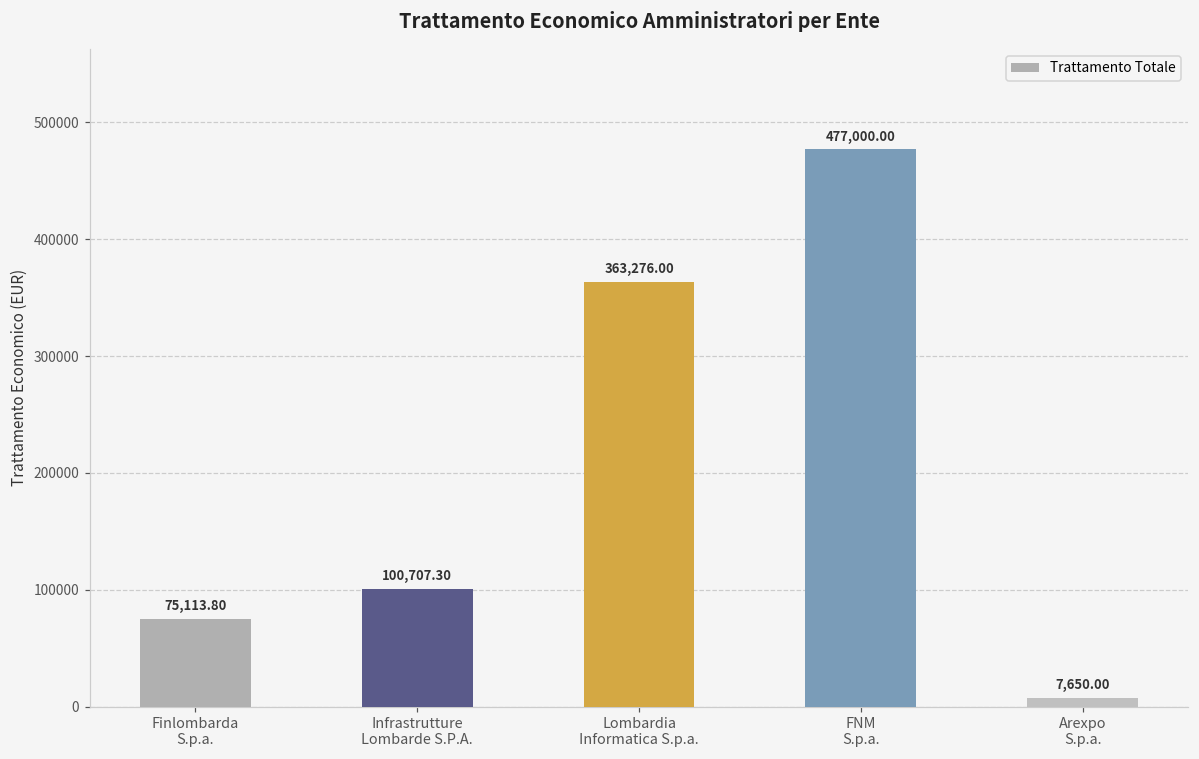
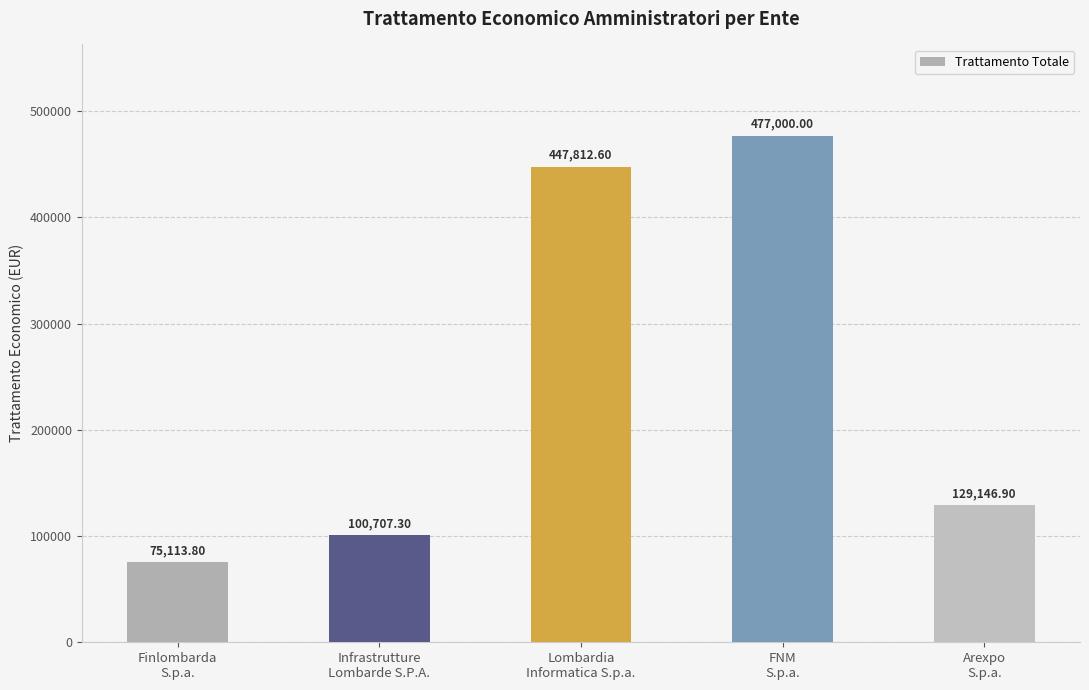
Lombardia Informatica S.p.a.: 363,276.00 -> 447,812.60
Arexpo S.p.a.: 7,650.00 -> 129,146.90
